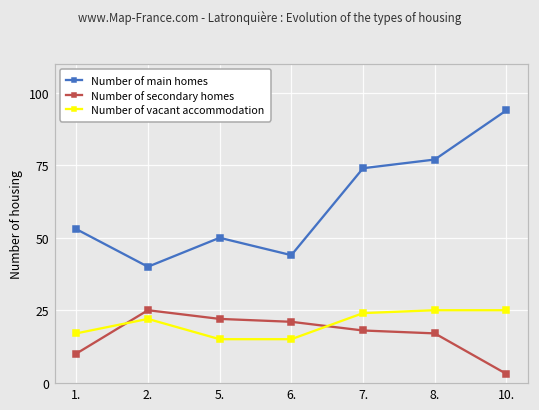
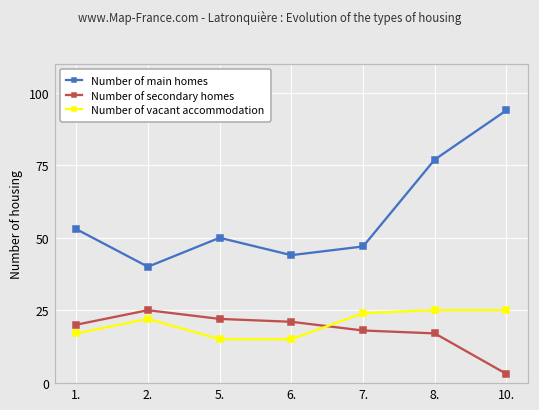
Number of secondary homes, 1.: 10 -> 20
Number of main homes, 7.: 74 -> 47
